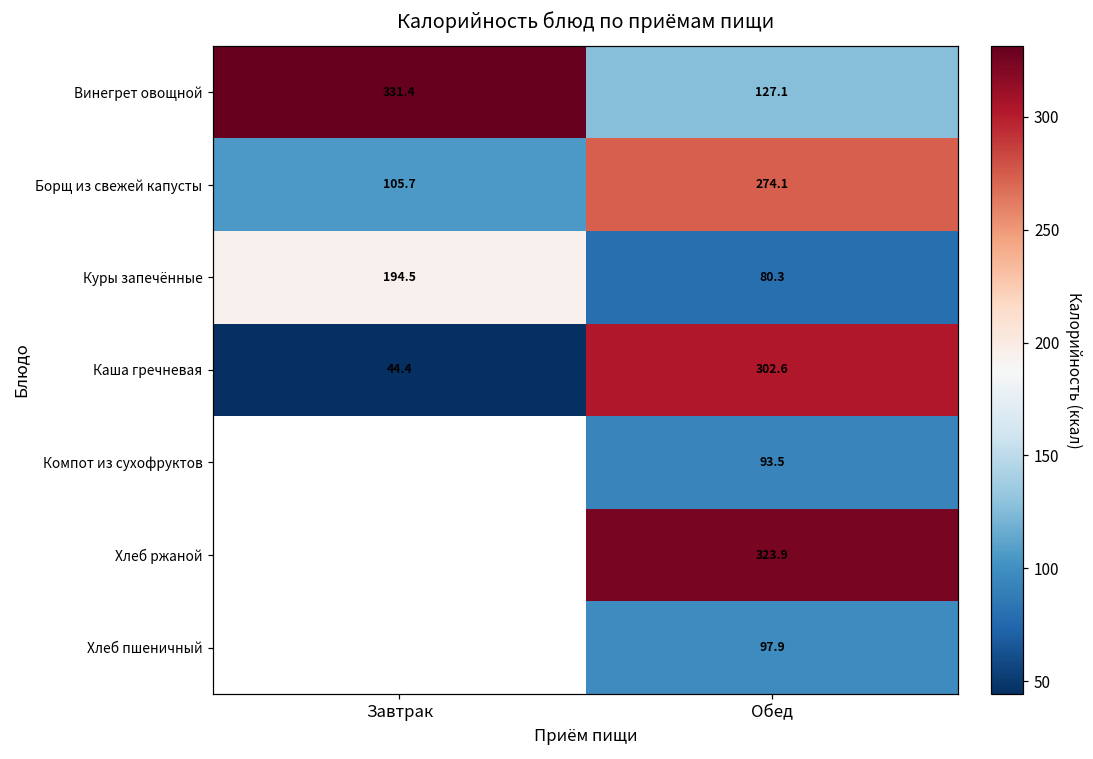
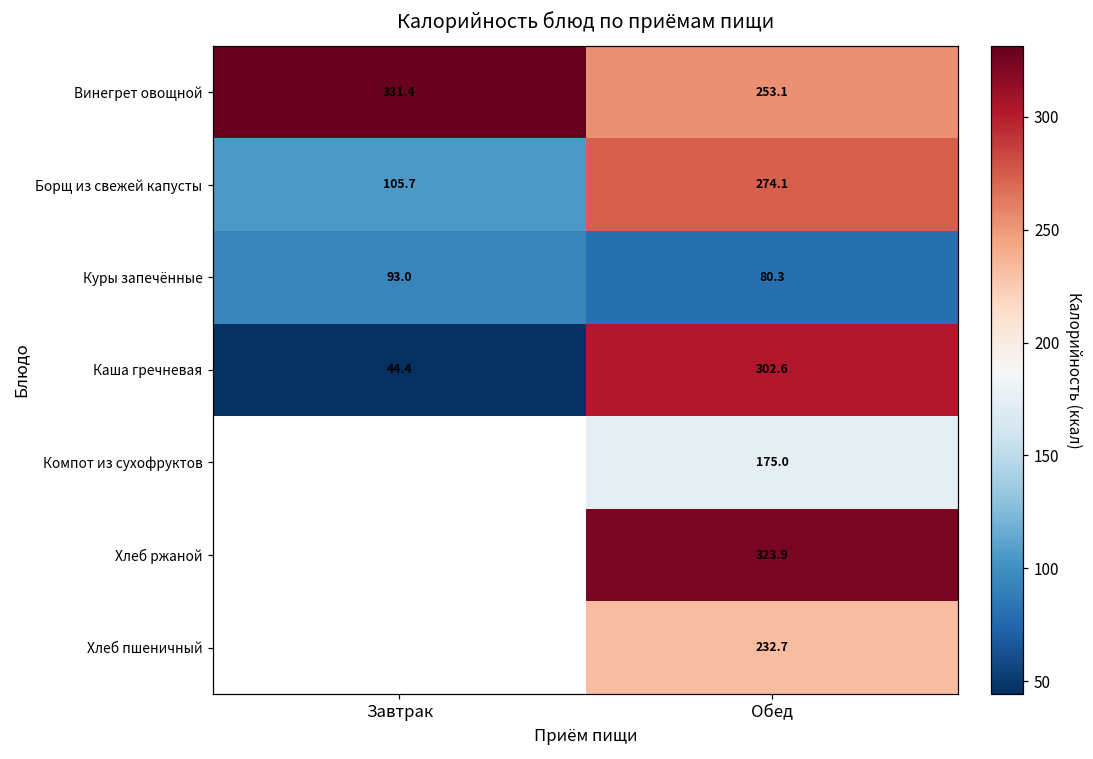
Винегрет овощной, Обед: 127.1 -> 253.1
Куры запечённые, Завтрак: 194.5 -> 93.0
Компот из сухофруктов, Обед: 93.5 -> 175.0
Хлеб пшеничный, Обед: 97.9 -> 232.7
